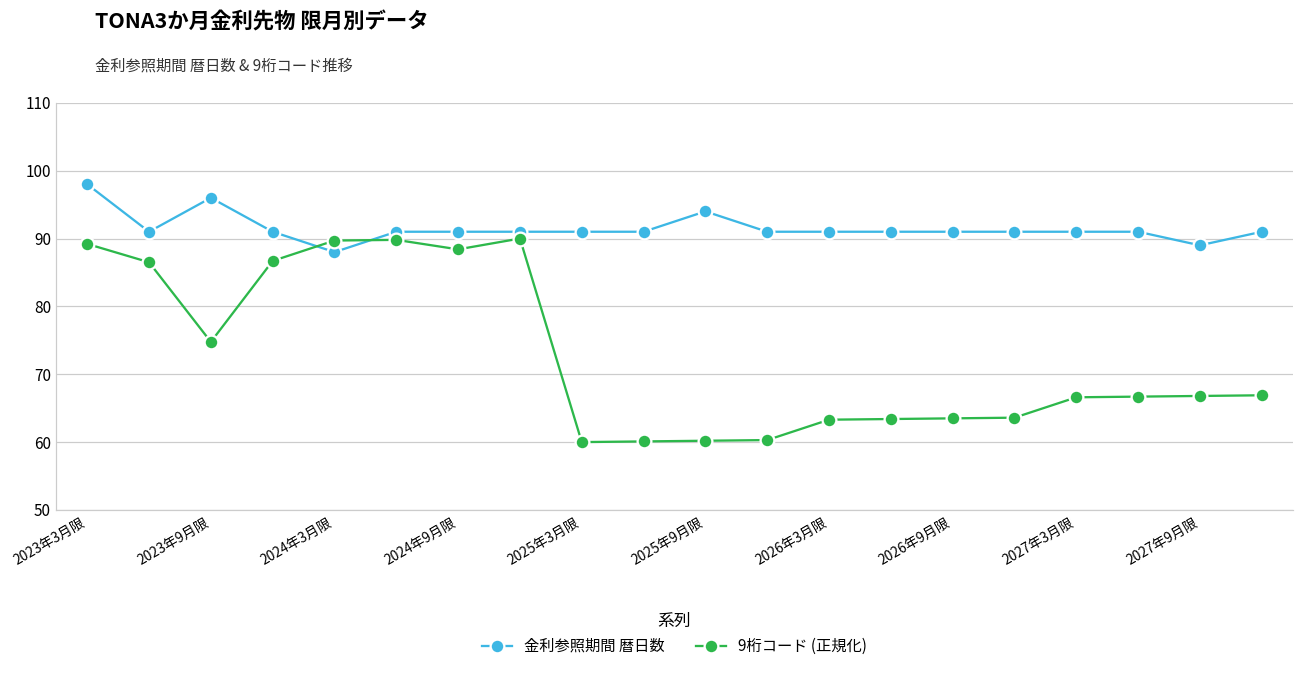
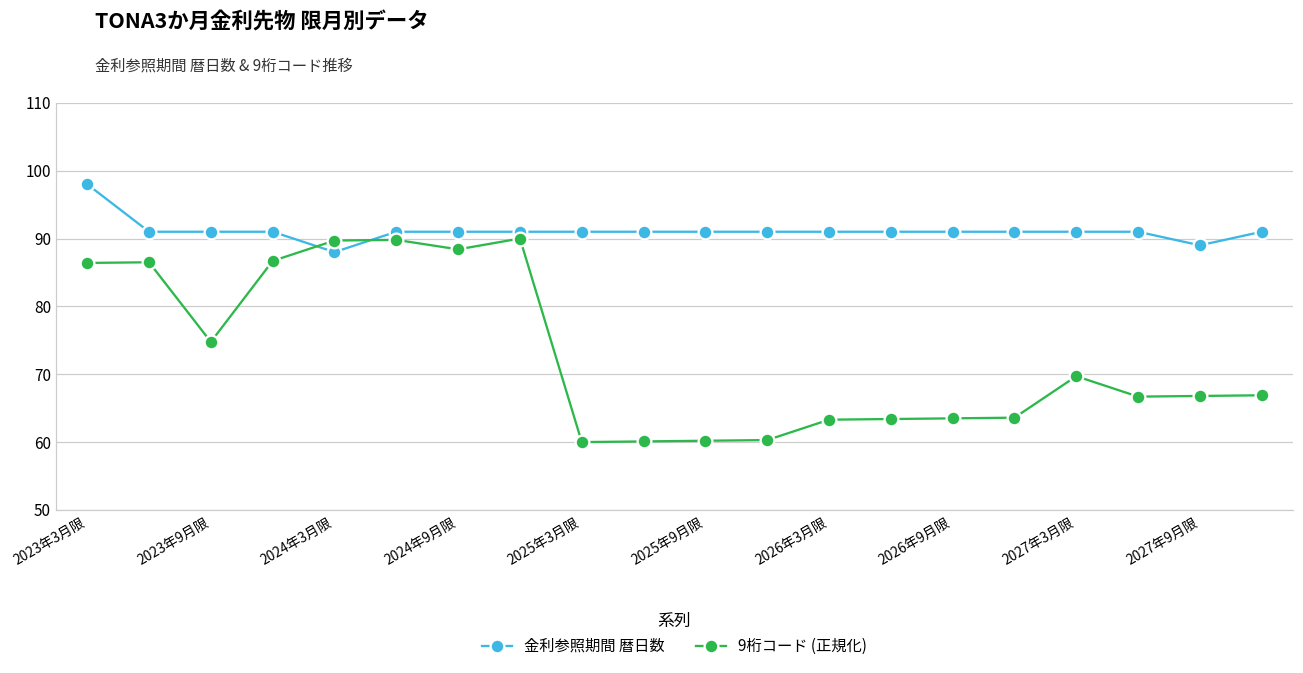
9桁コード (正規化), 2023年3月限: 89 -> 86
金利参照期間 暦日数, 2023年9月限: 96 -> 91
金利参照期間 暦日数, 2025年9月限: 94 -> 91
9桁コード (正規化), 2027年3月限: 67 -> 70
